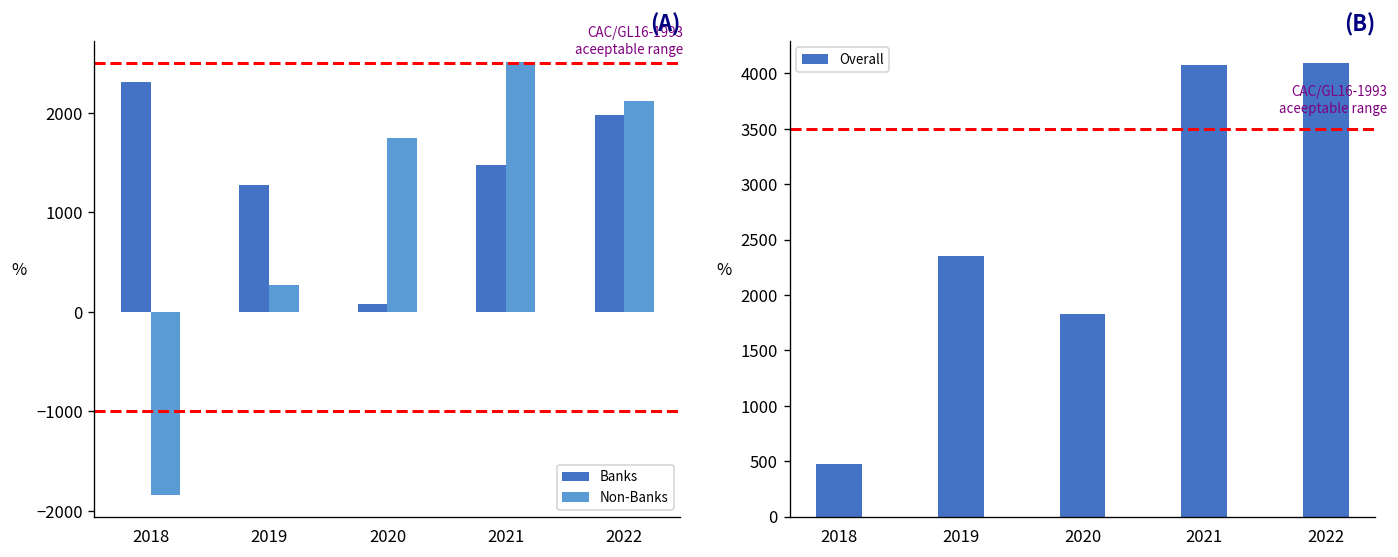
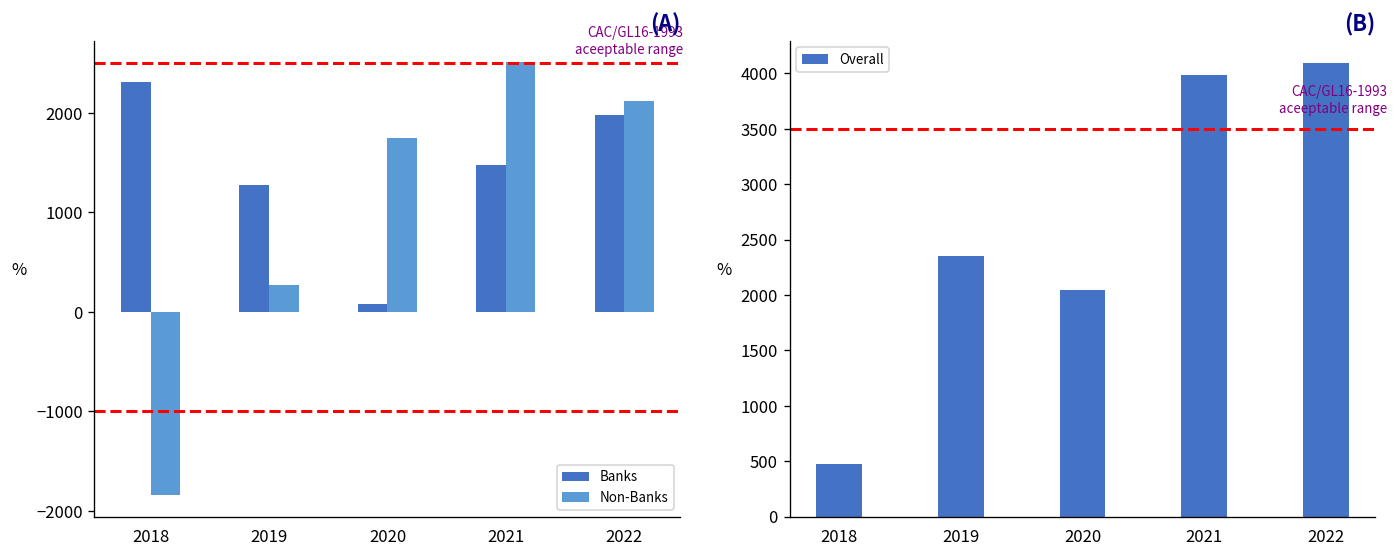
(B), 2020: 1800 -> 2000
(B), 2021: 4100 -> 4000
